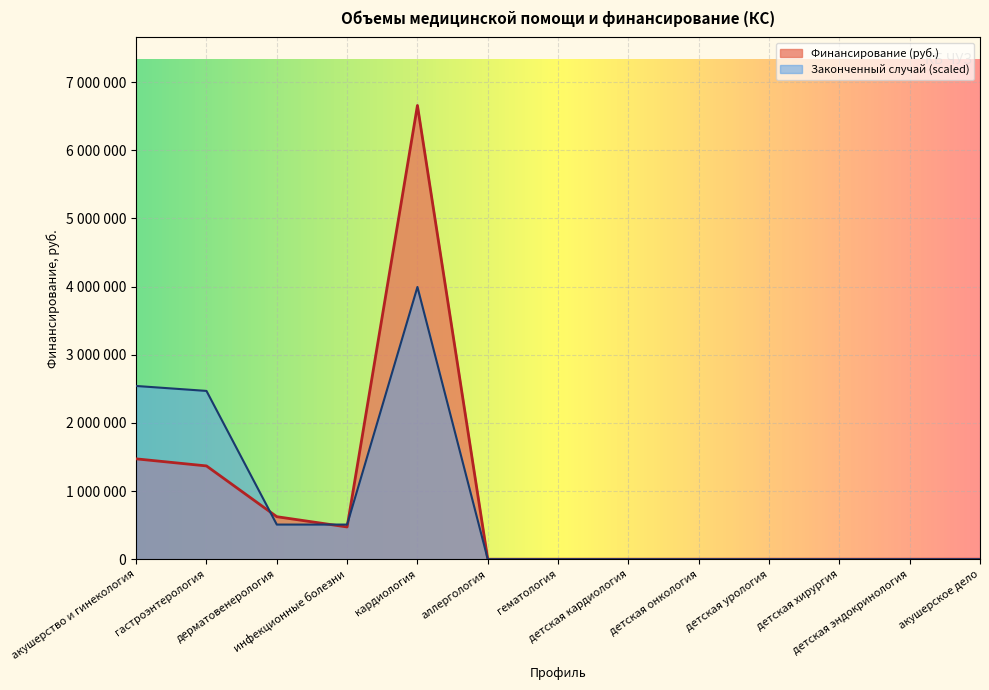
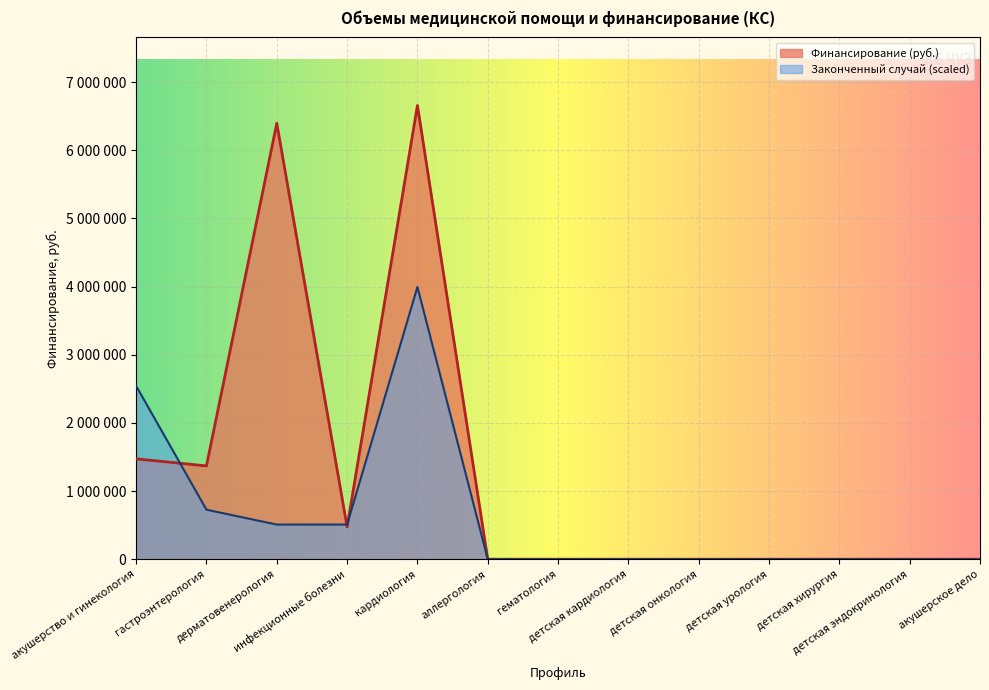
Законченный случай (scaled), гастроэнтерология: 2500000 -> 700000
Финансирование (руб.), дерматовенерология: 600000 -> 6400000
